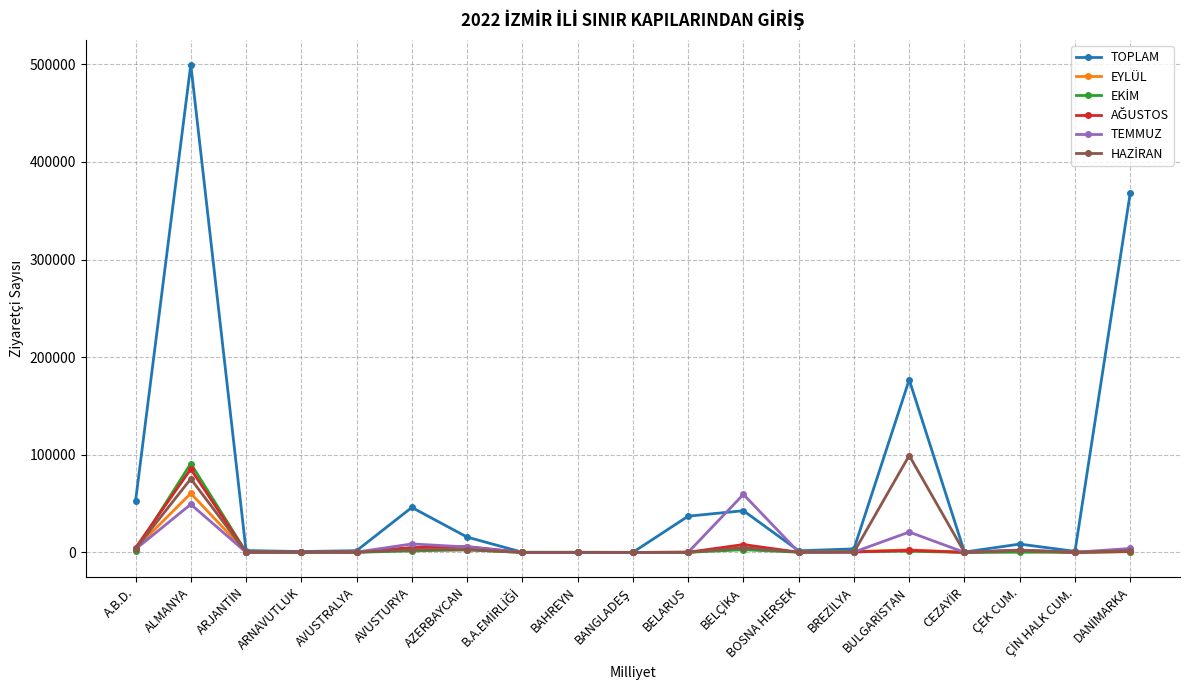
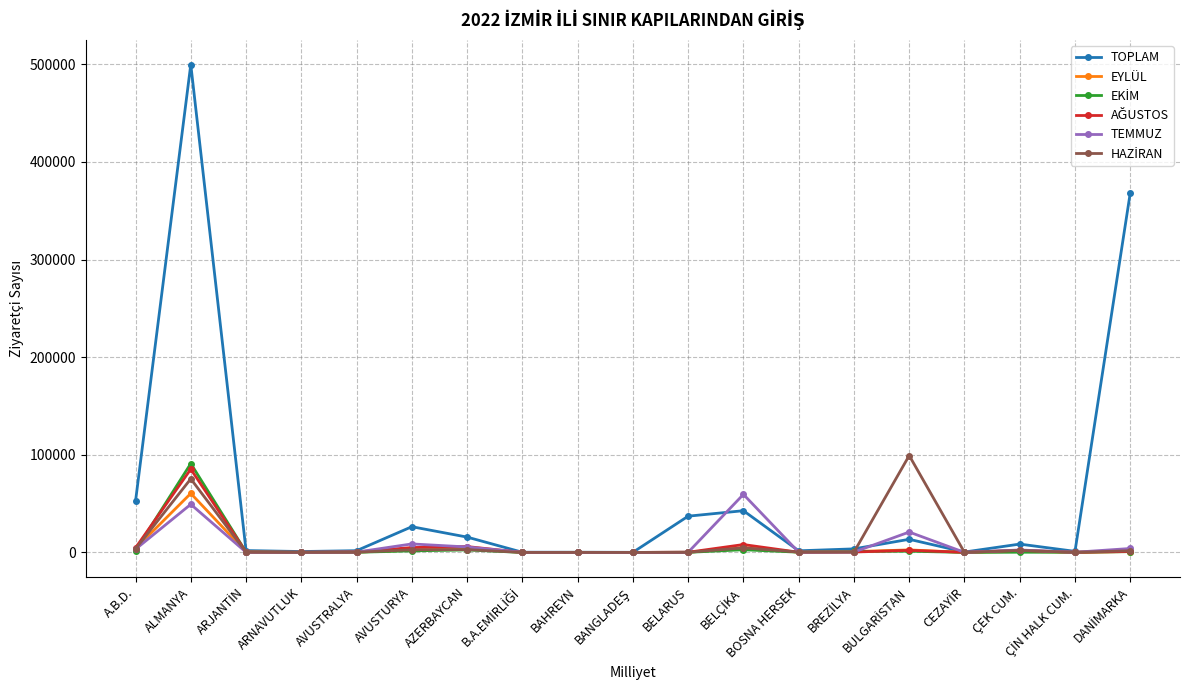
TOPLAM, AVUSTURYA: 50000 -> 30000
TOPLAM, BULGARİSTAN: 180000 -> 10000
